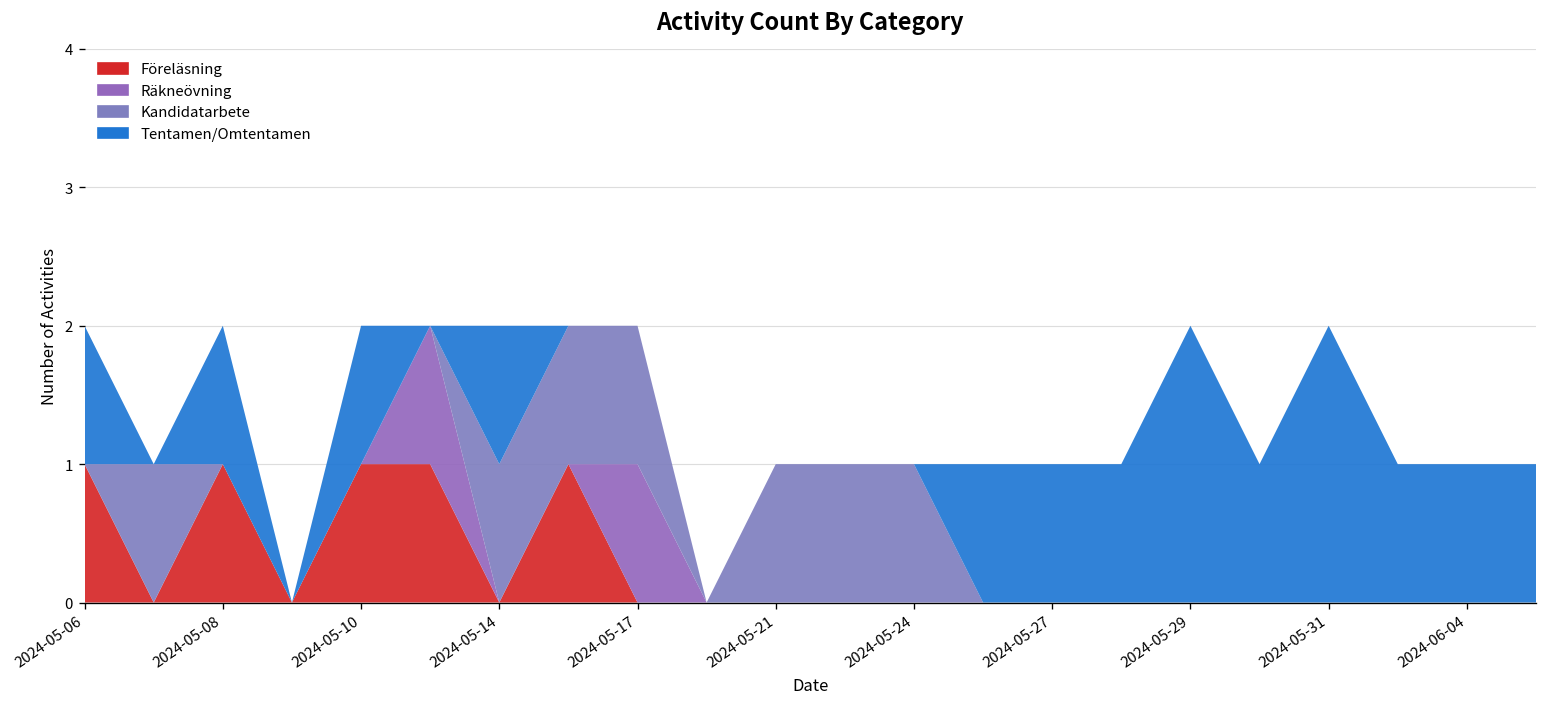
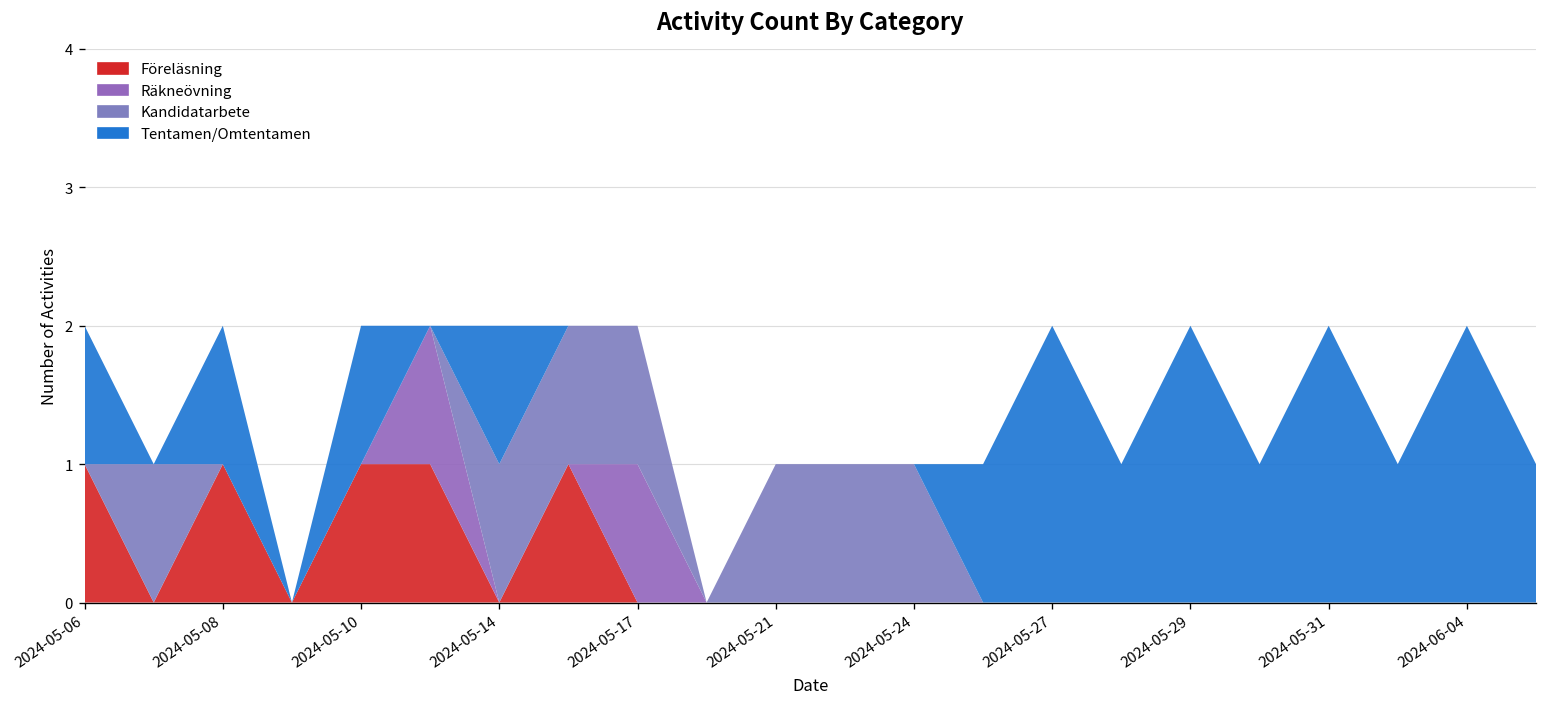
Tentamen/Omtentamen, 2024-05-27: 1 -> 2
Tentamen/Omtentamen, 2024-06-04: 1 -> 2
